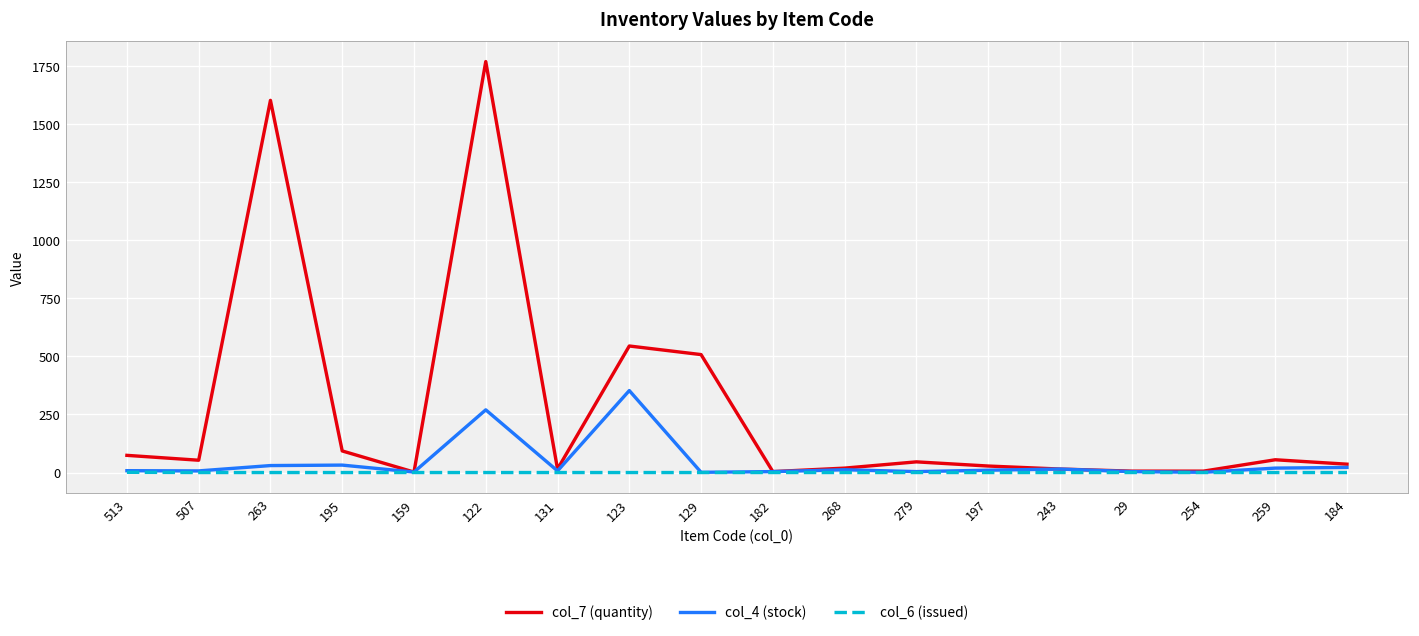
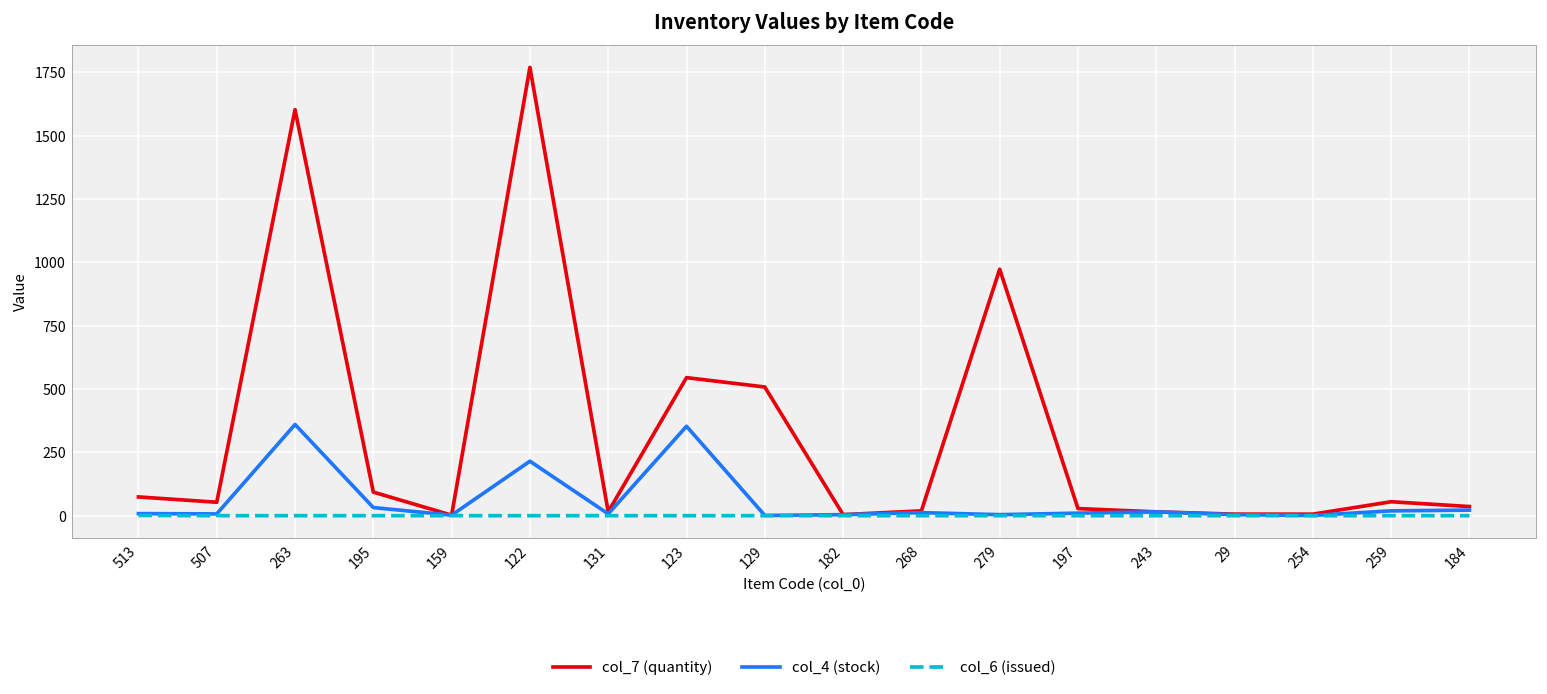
col_4 (stock), 263: 30 -> 360
col_4 (stock), 122: 270 -> 220
col_7 (quantity), 279: 50 -> 970
